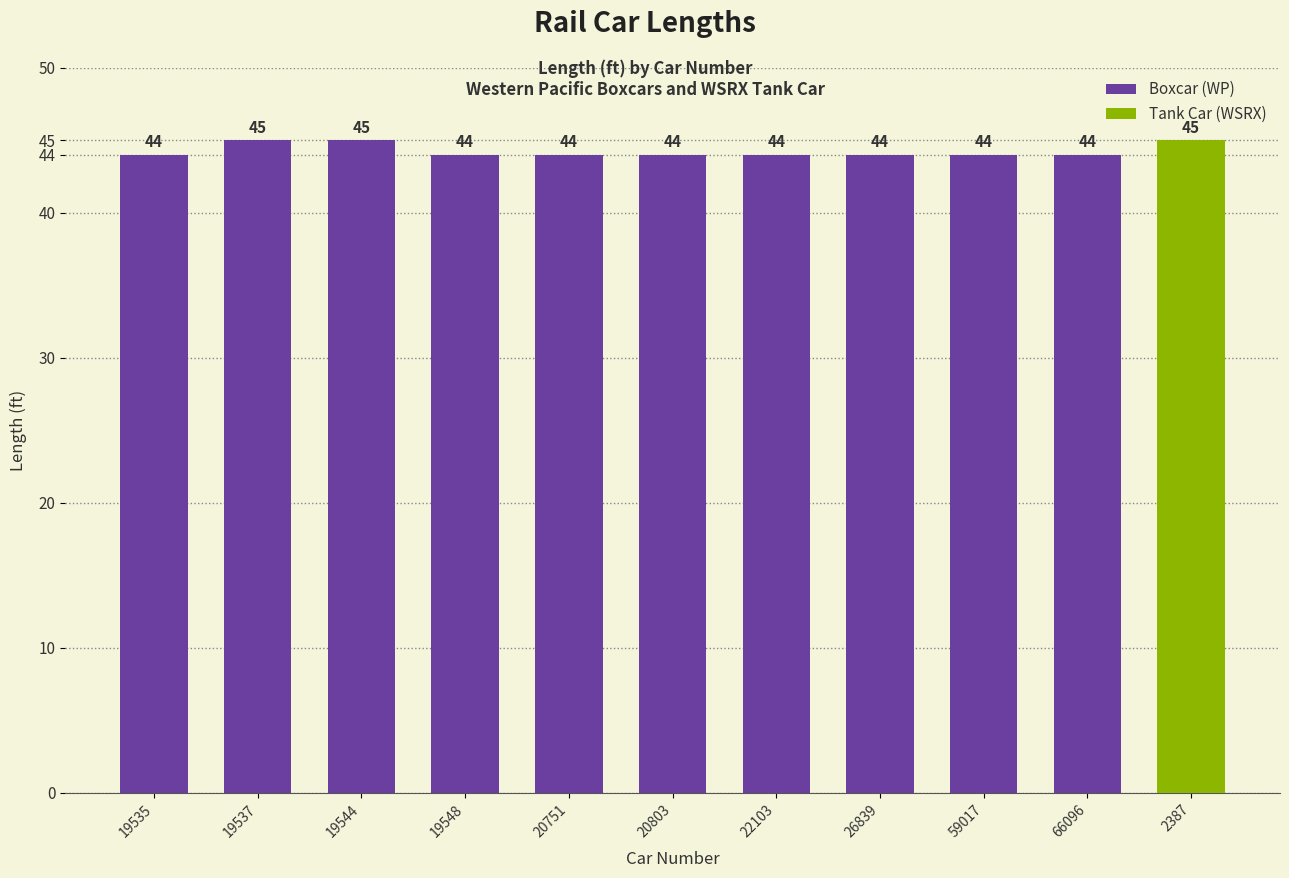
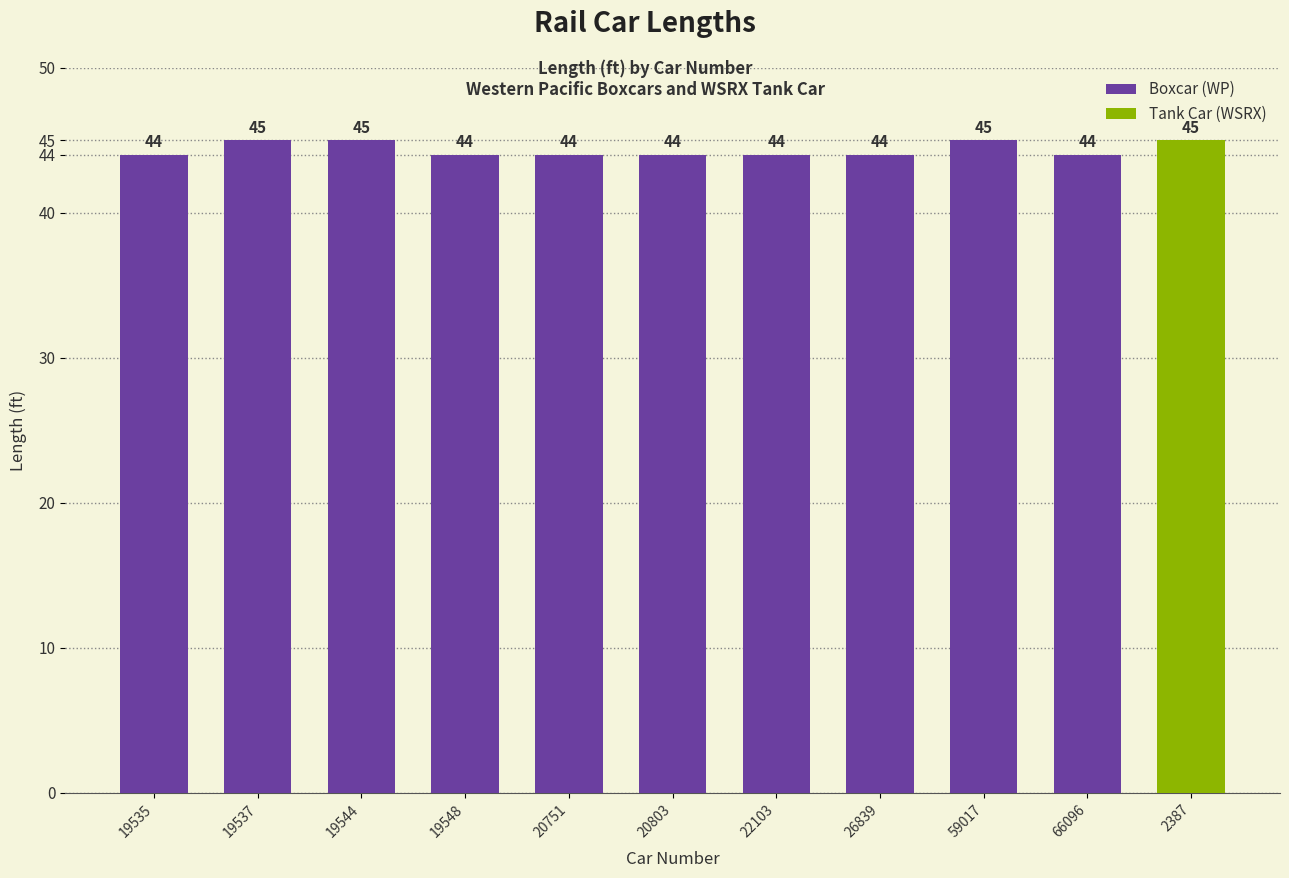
59017: 44 -> 45
